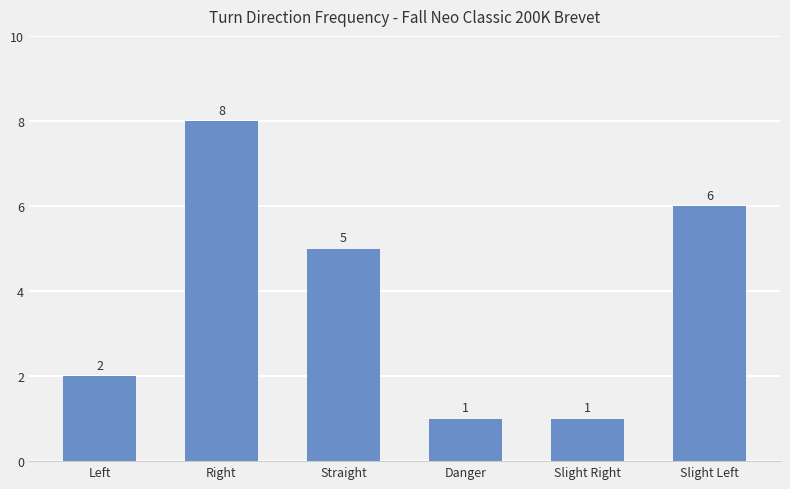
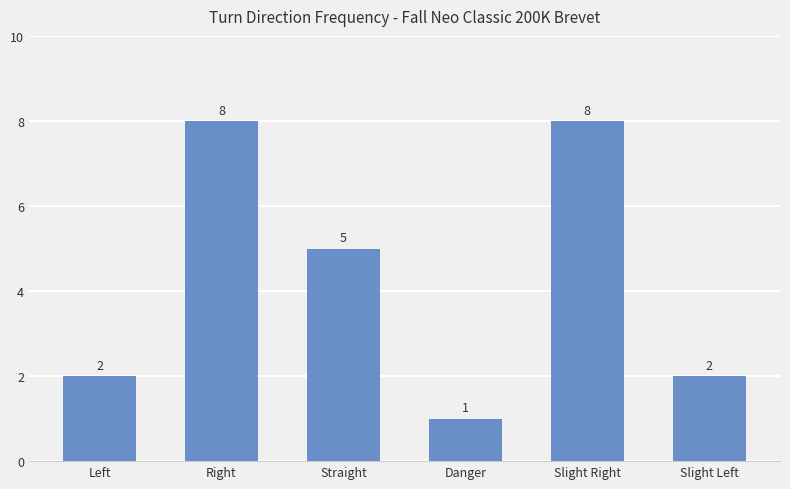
Slight Right: 1 -> 8
Slight Left: 6 -> 2
